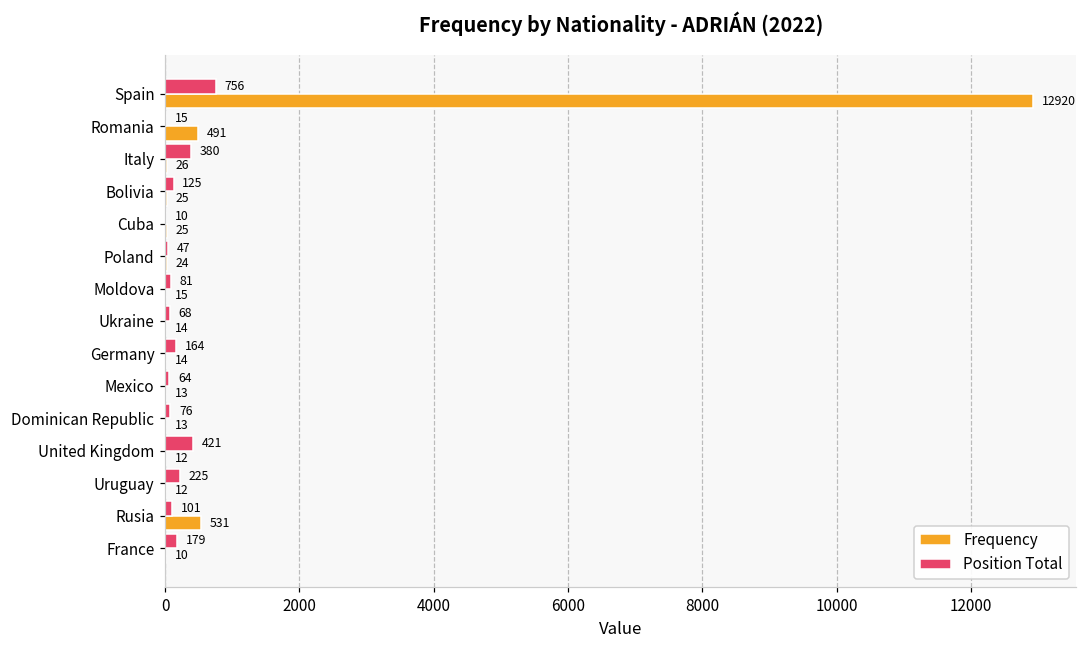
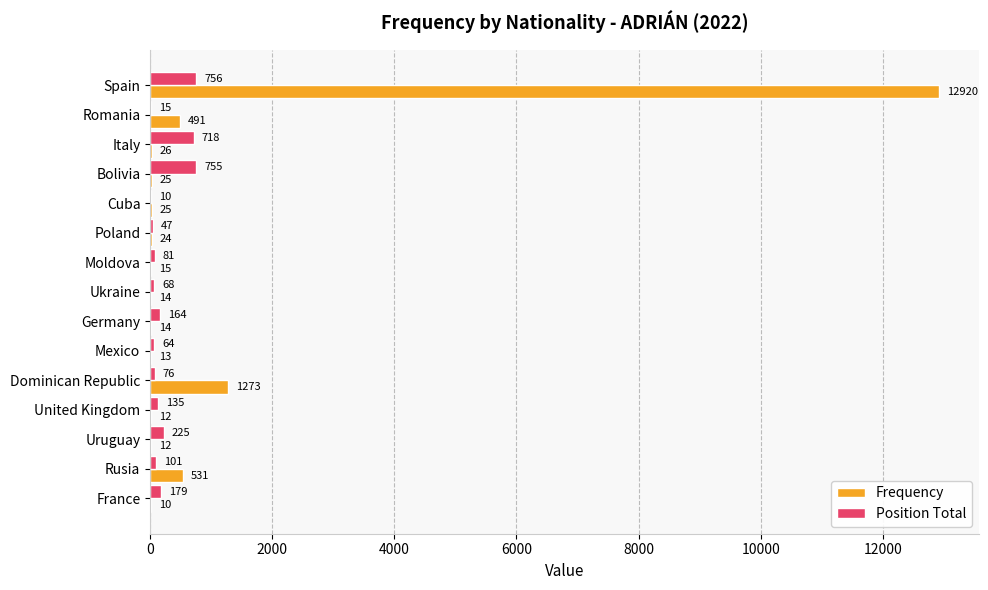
Position Total, Italy: 380 -> 718
Position Total, Bolivia: 125 -> 755
Frequency, Dominican Republic: 13 -> 1273
Position Total, United Kingdom: 421 -> 135
